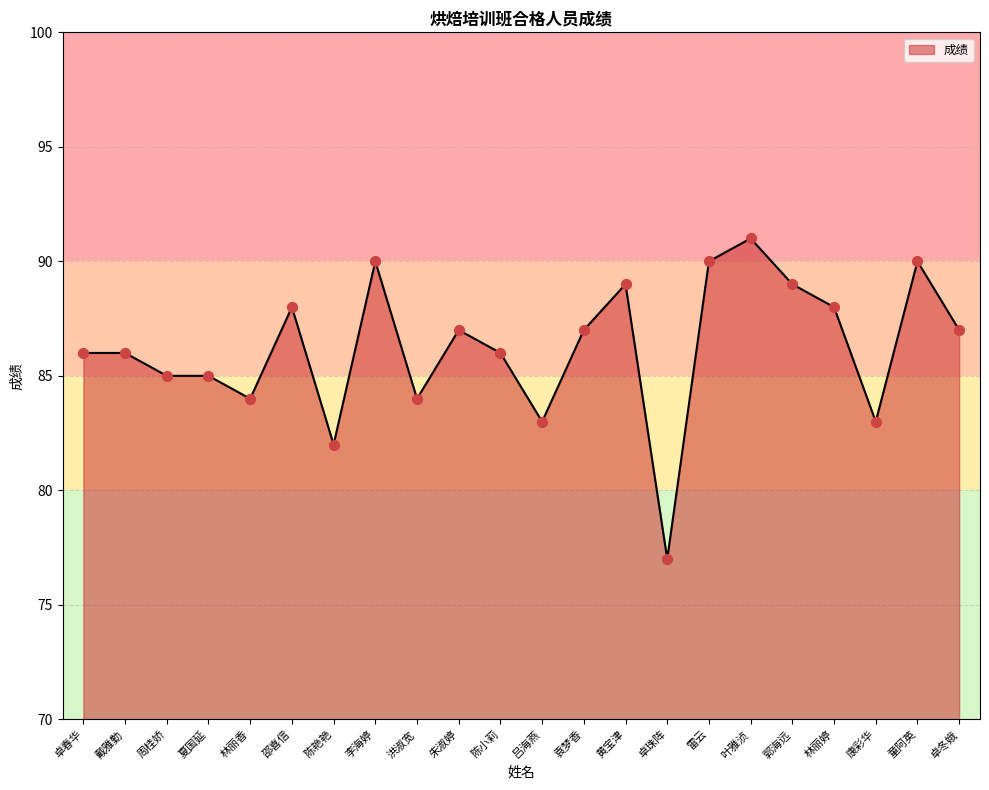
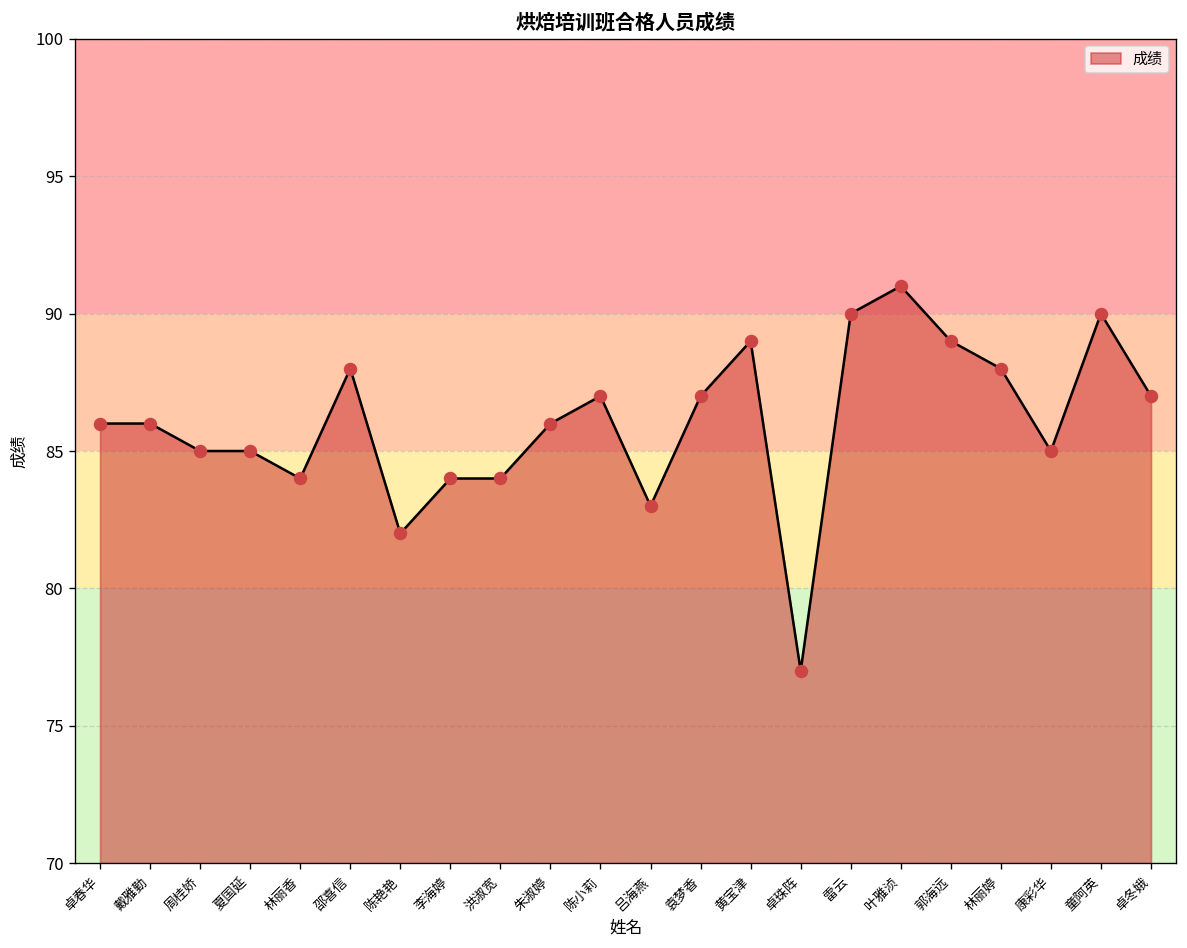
李海婷: 90 -> 84
朱淑婷: 87 -> 86
陈小莉: 86 -> 87
康彩华: 83 -> 85
